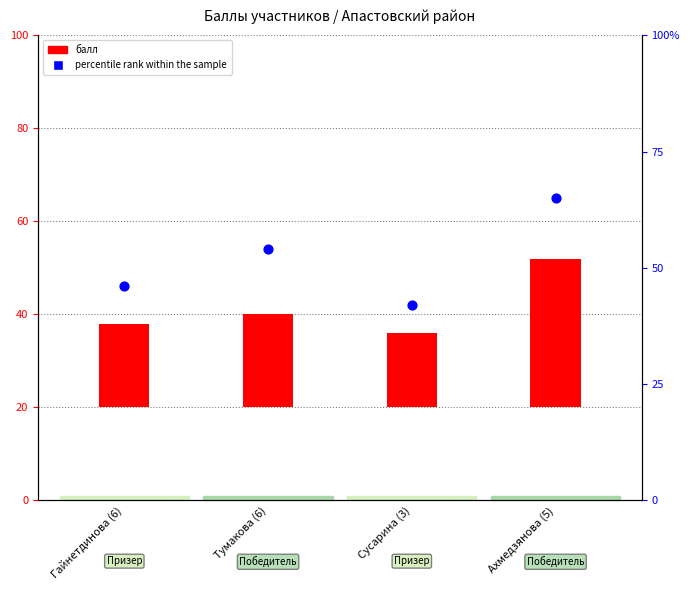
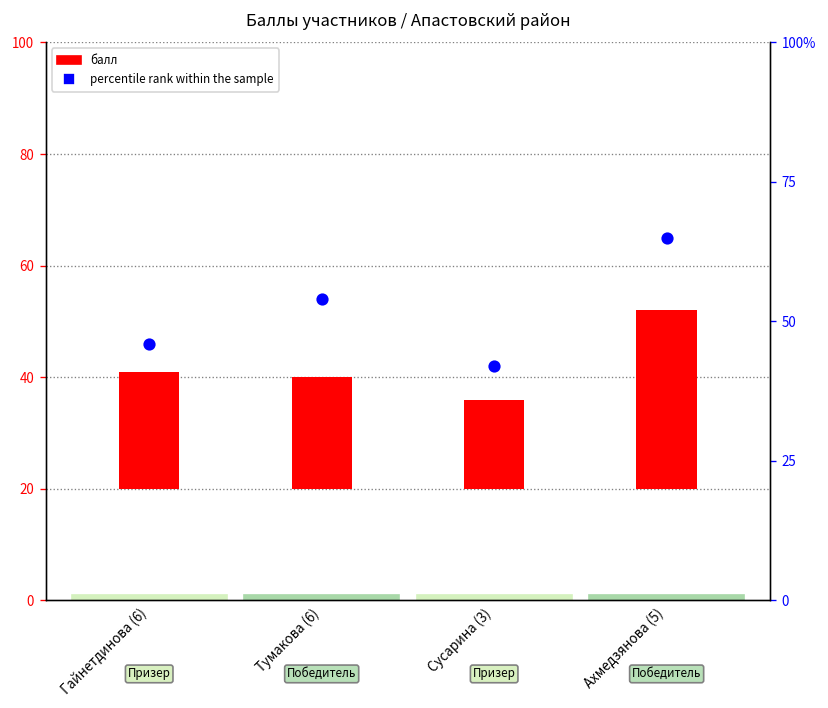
балл, Гайнетдинова (6): 38 -> 41
